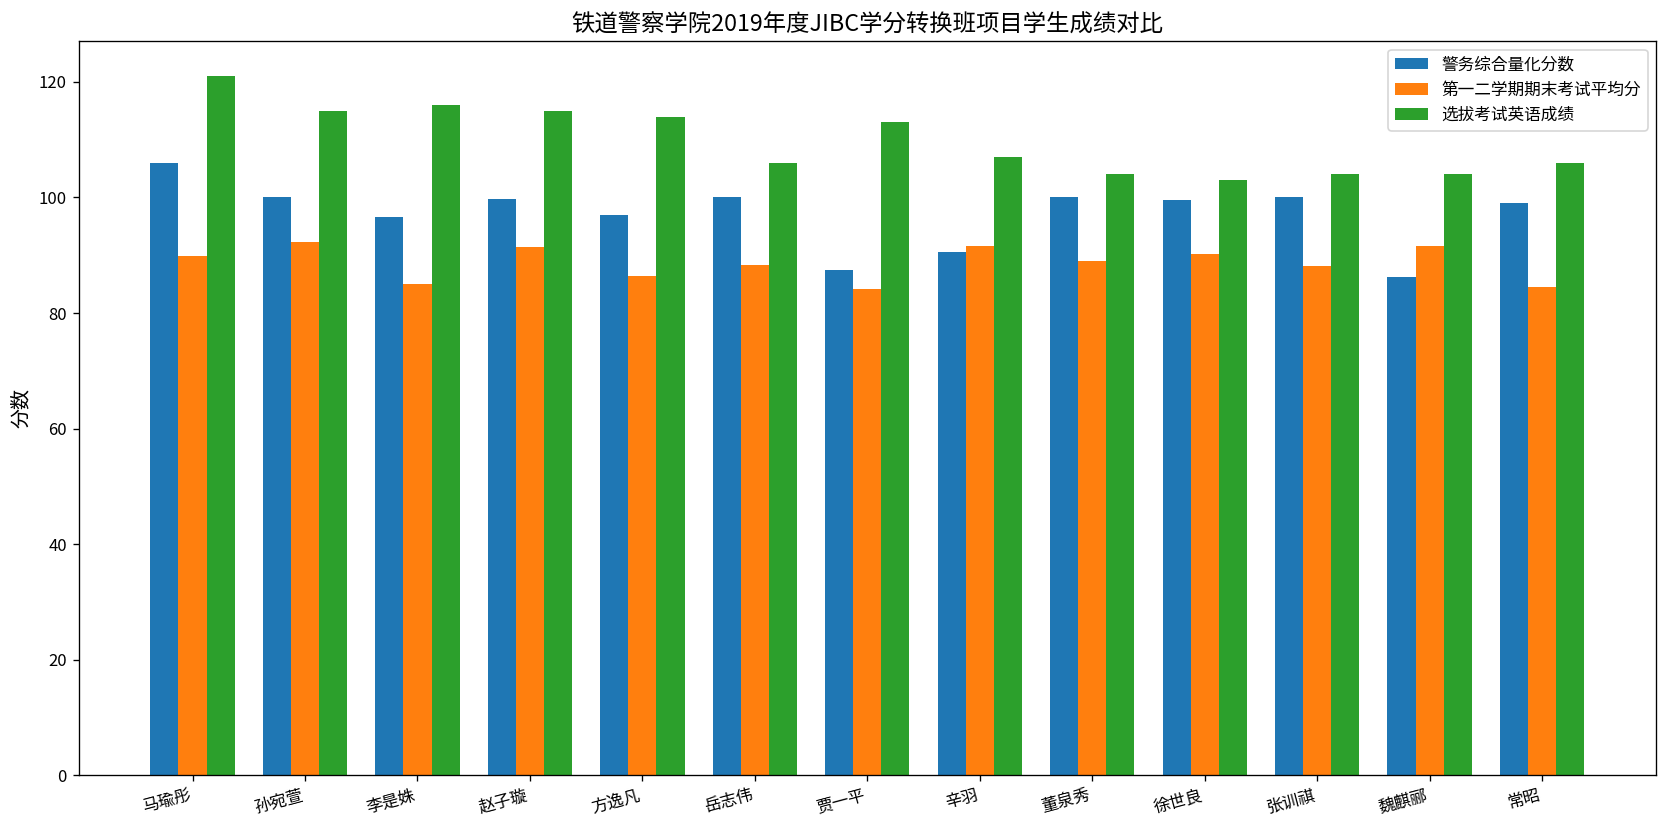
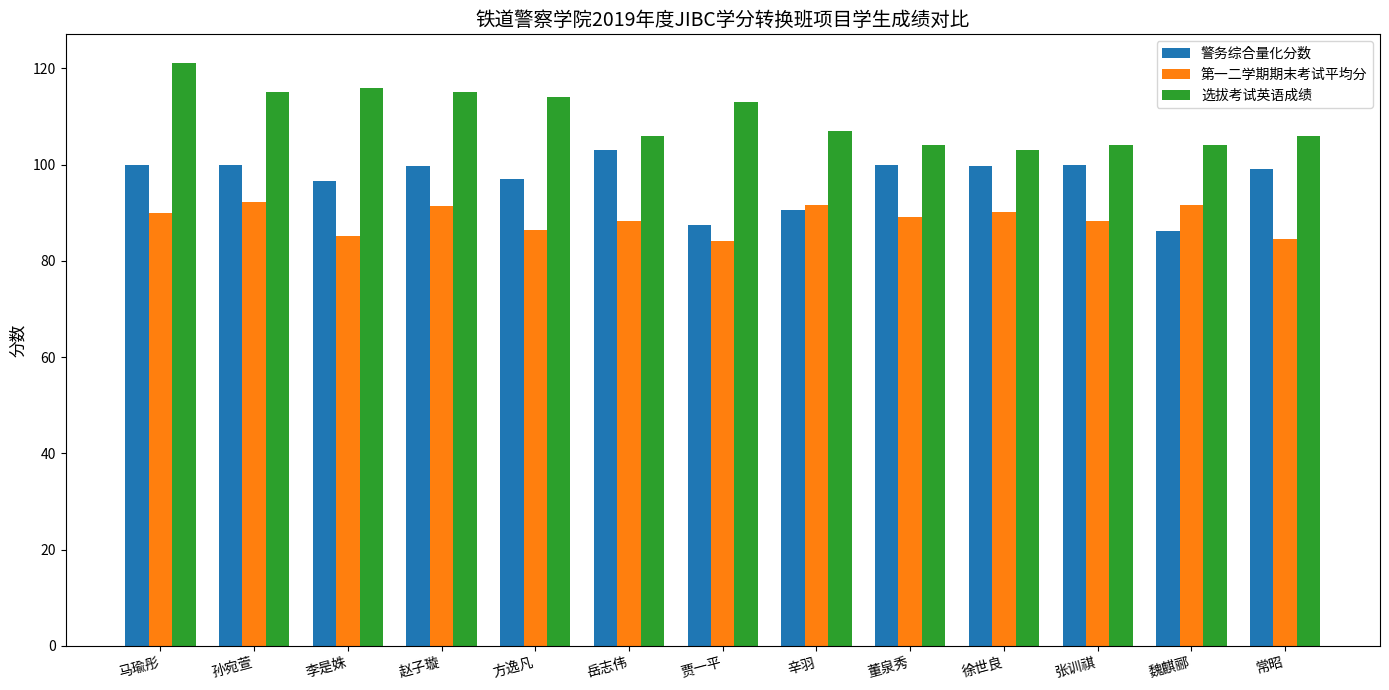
警务综合量化分数, 马瑜彤: 106 -> 100
警务综合量化分数, 岳志伟: 100 -> 103
